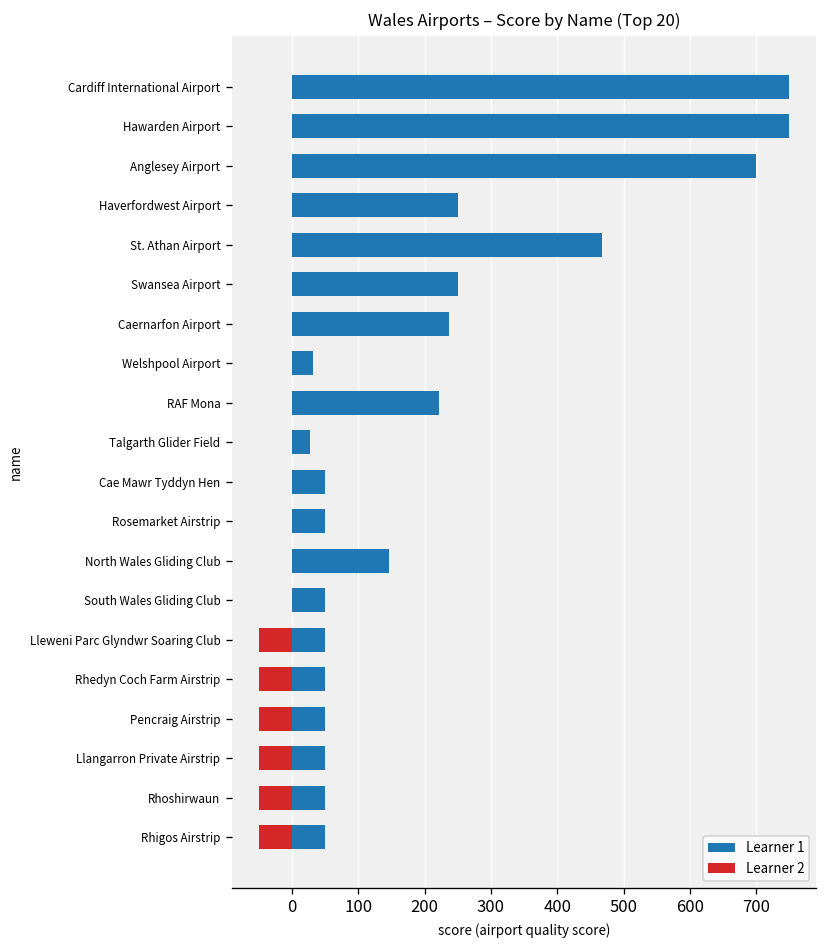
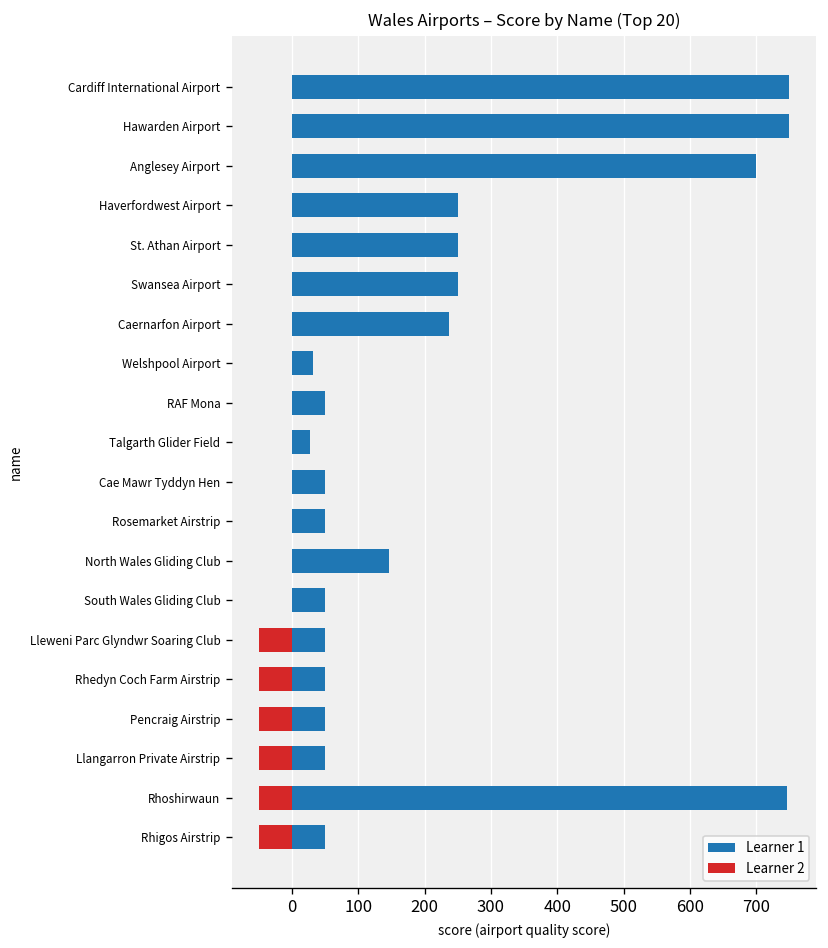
Learner 1, St. Athan Airport: 470 -> 250
Learner 1, RAF Mona: 220 -> 50
Learner 1, Rhoshirwaun: 50 -> 750
